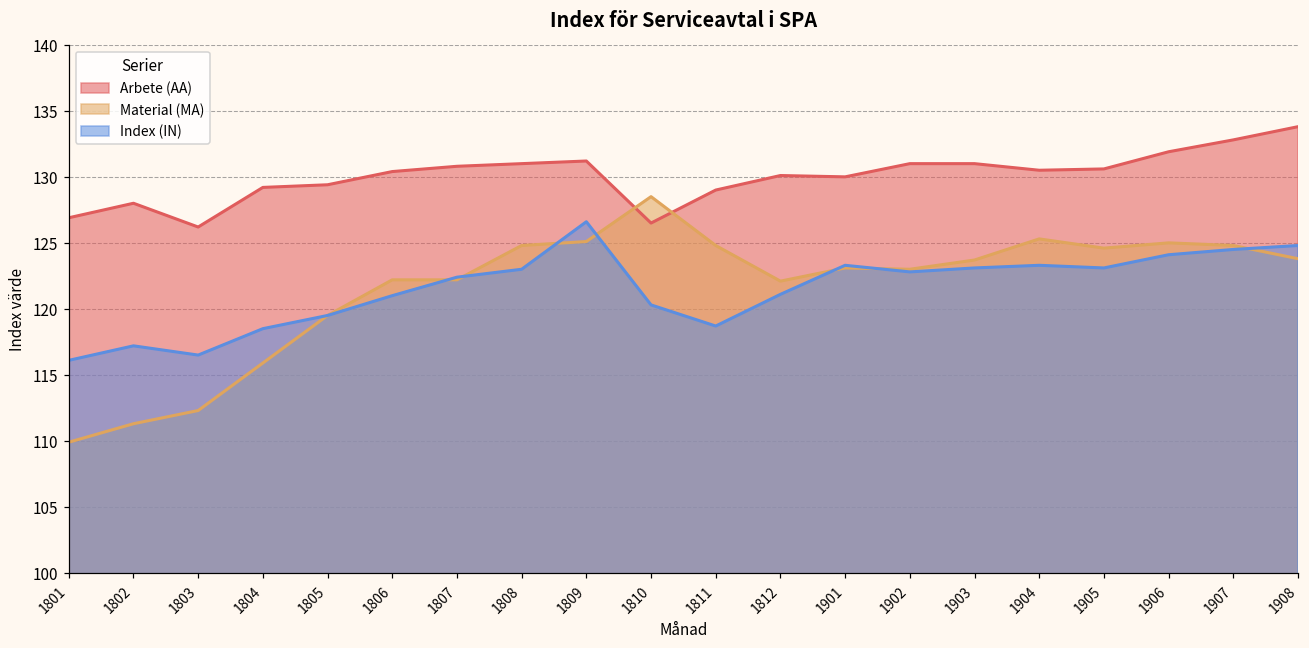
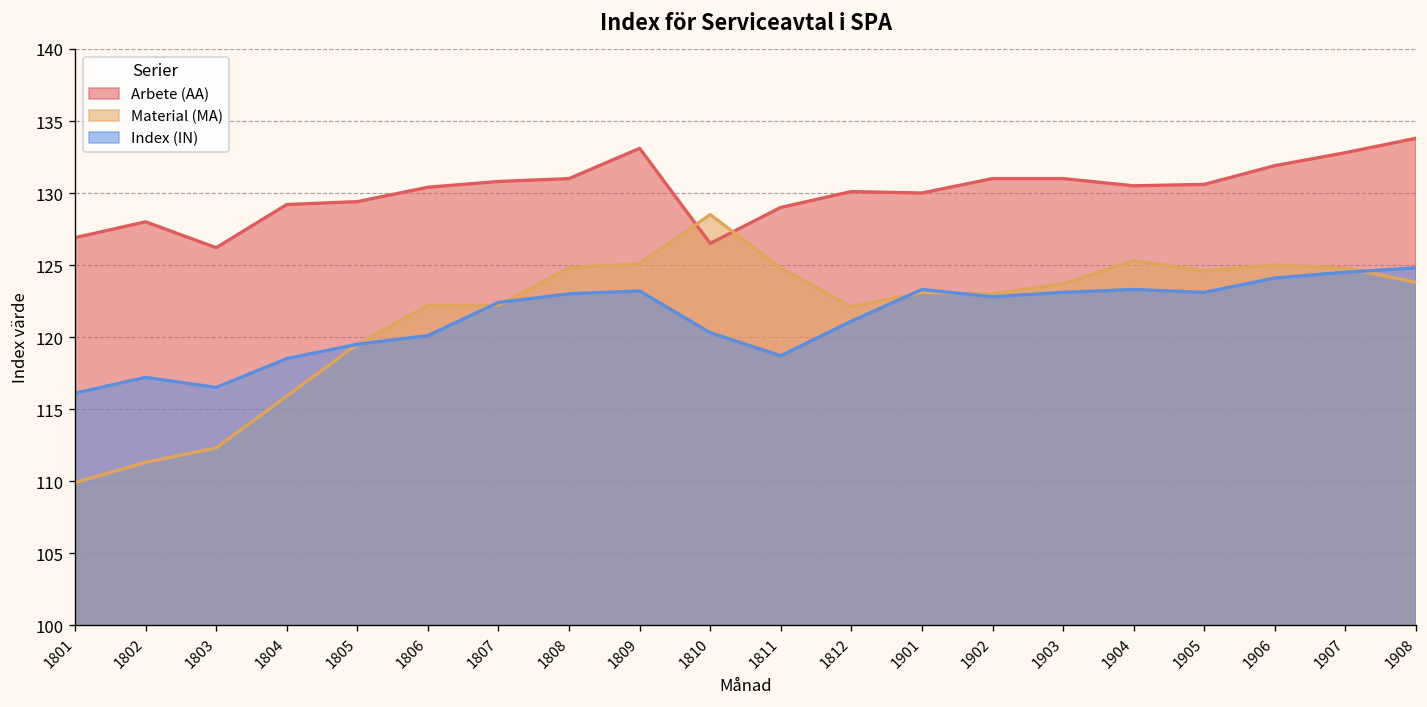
Index (IN), 1806: 121.0 -> 120.1
Arbete (AA), 1809: 131.2 -> 133.1
Index (IN), 1809: 126.6 -> 123.2
